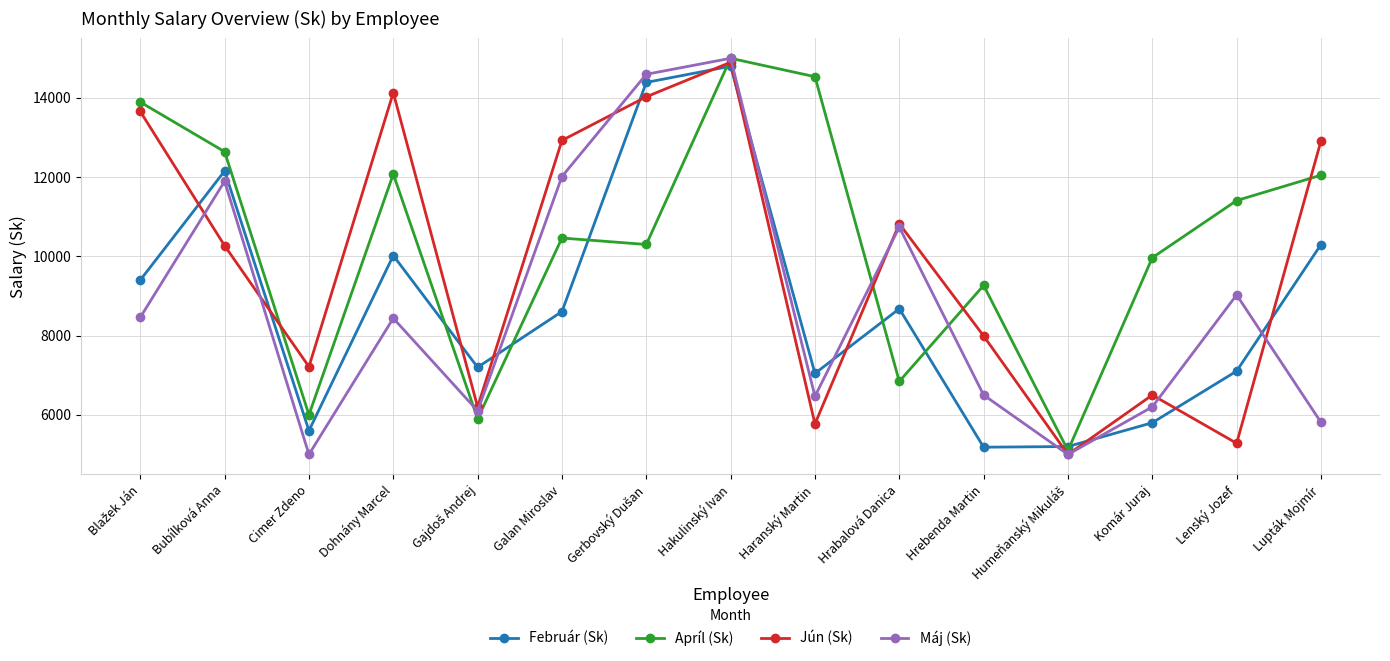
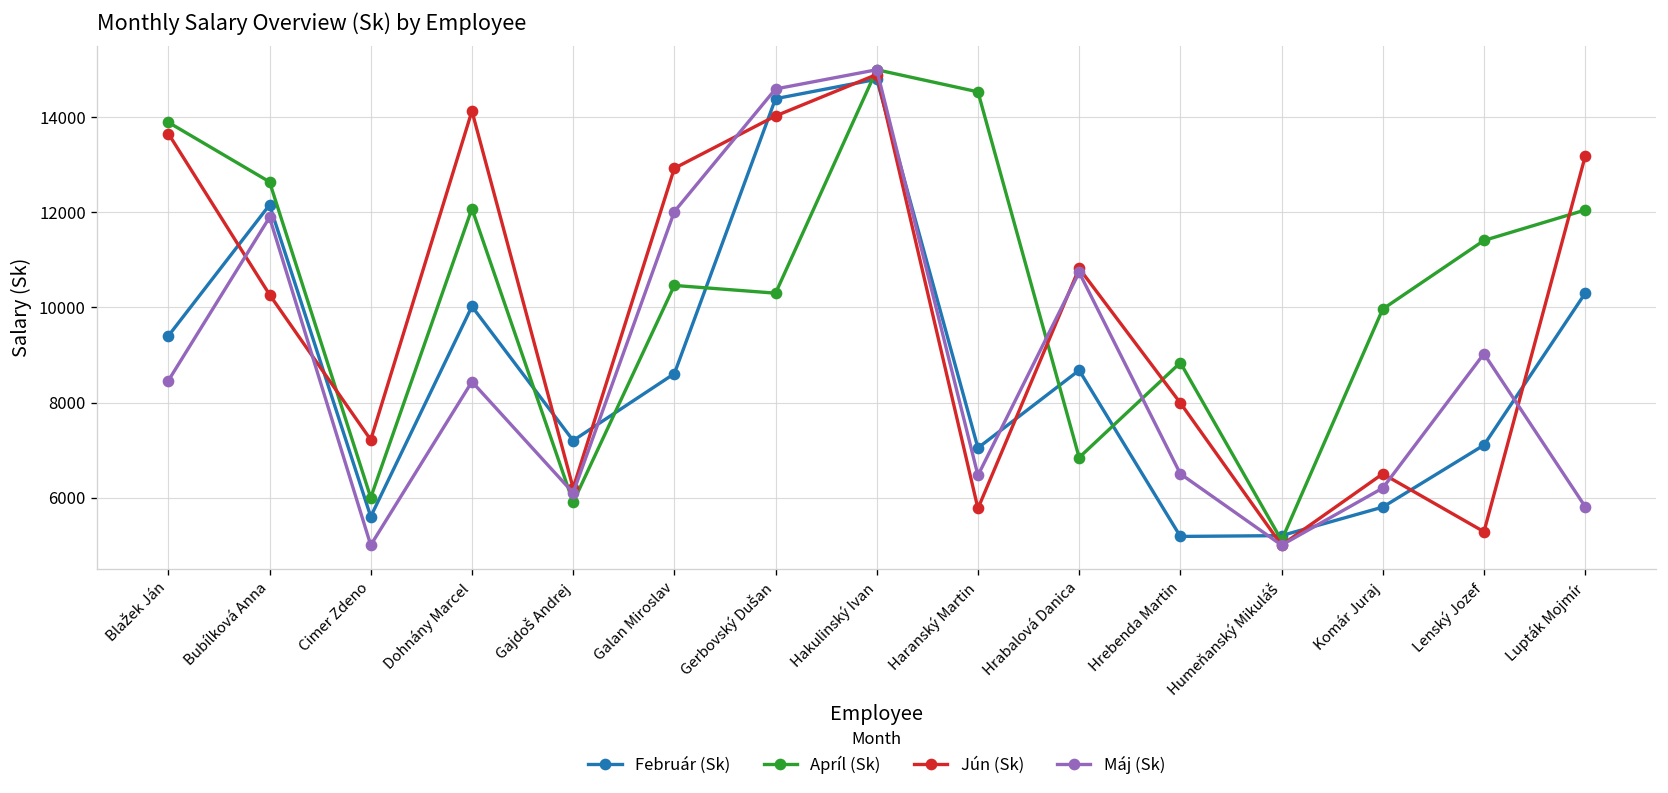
Apríl (Sk), Hrebenda Martin: 9300 -> 8800
Jún (Sk), Lupták Mojmír: 12900 -> 13200
